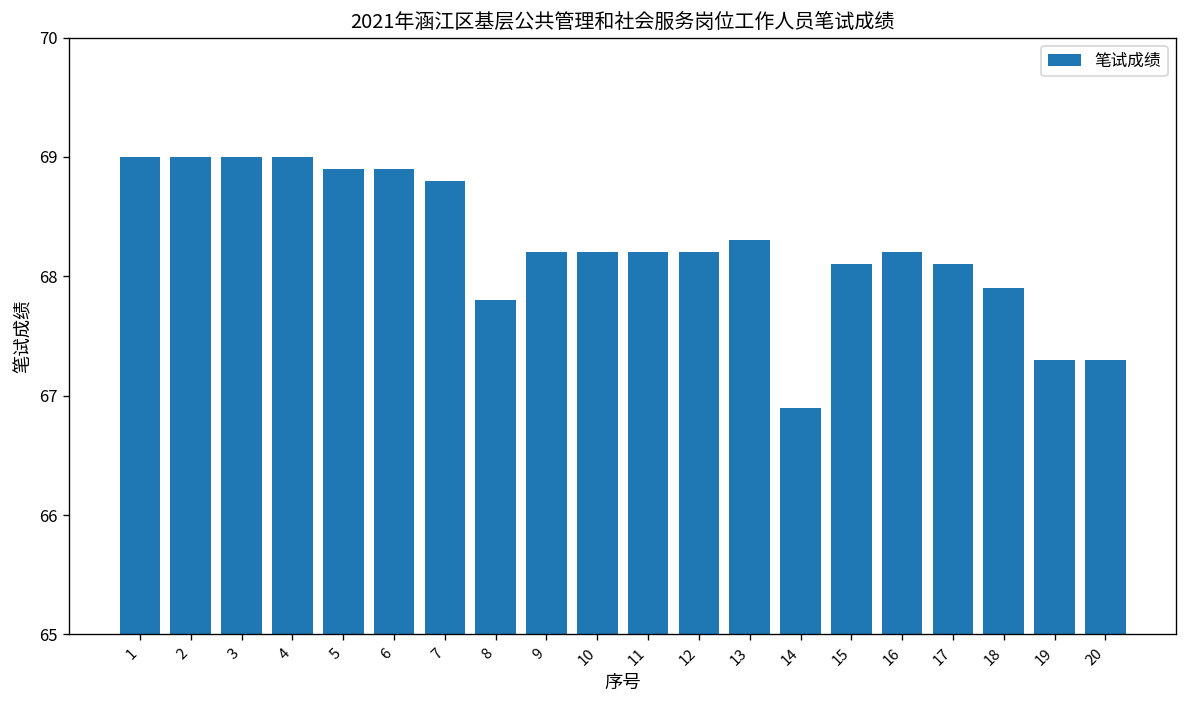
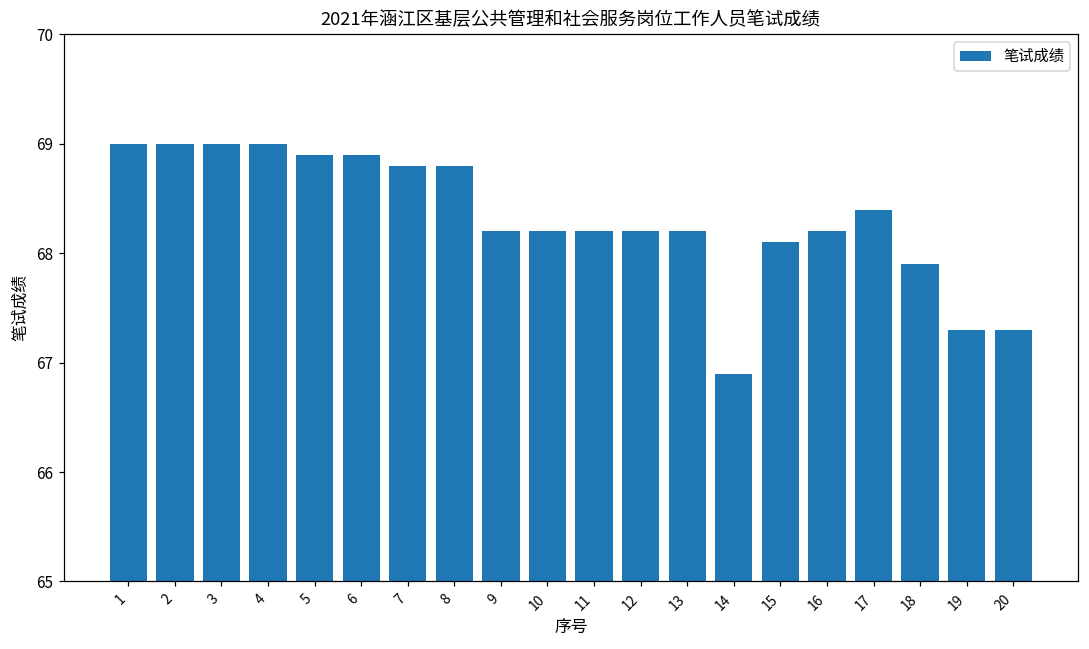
8: 67.8 -> 68.8
13: 68.3 -> 68.2
17: 68.1 -> 68.4
